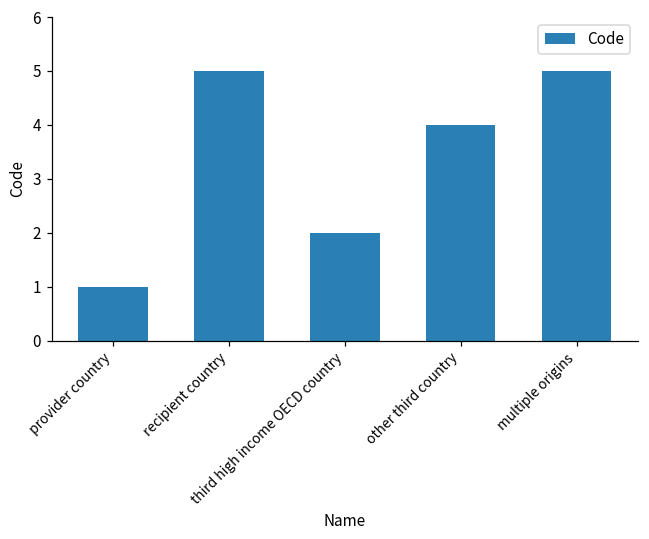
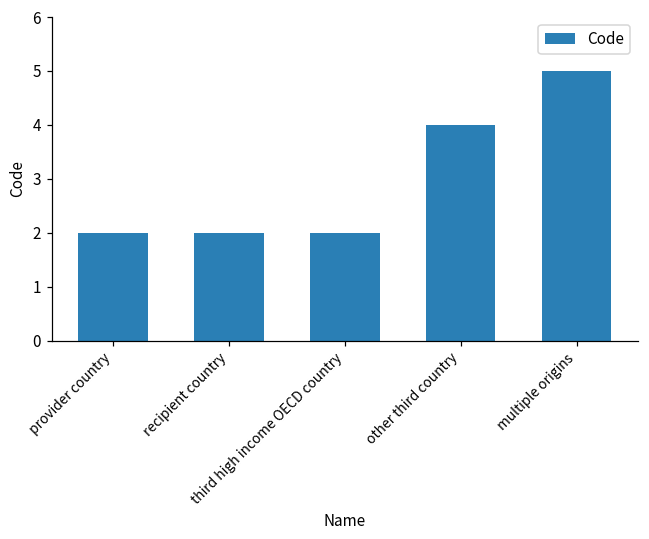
provider country: 1 -> 2
recipient country: 5 -> 2
